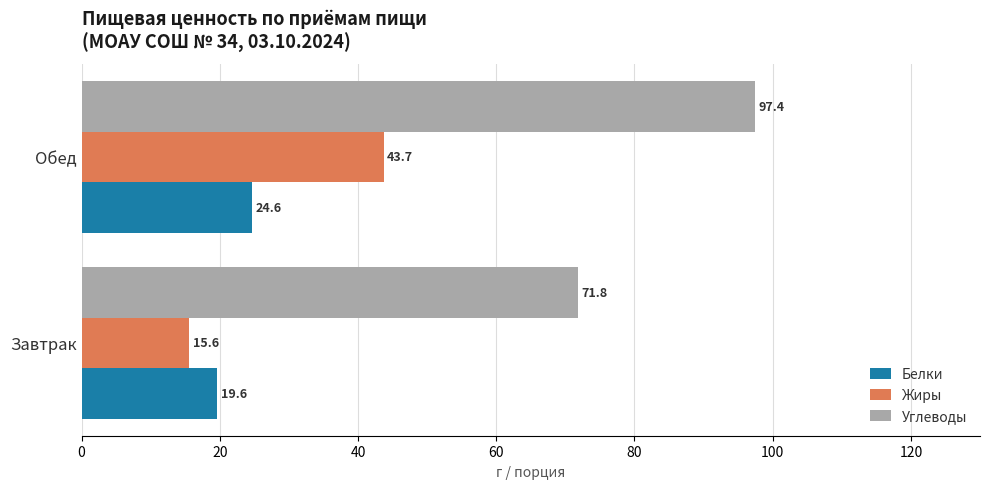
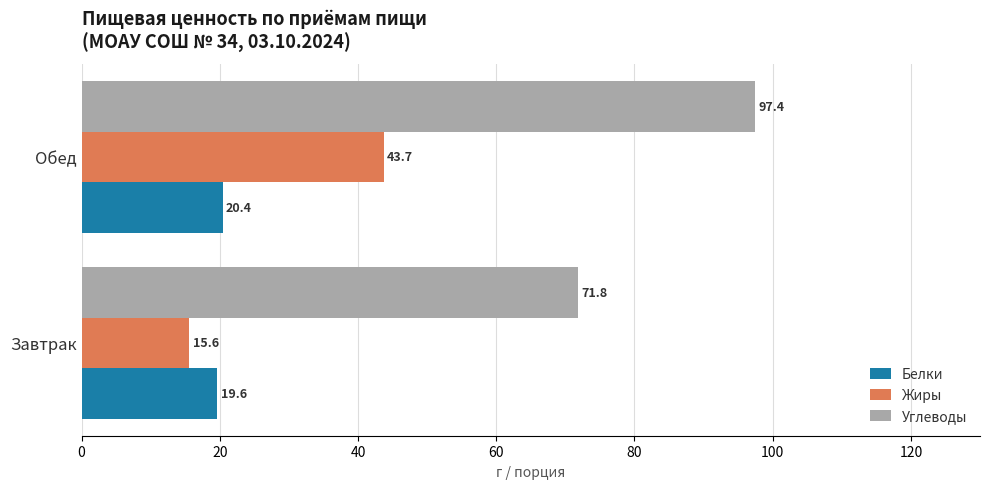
Белки, Обед: 24.6 -> 20.4
